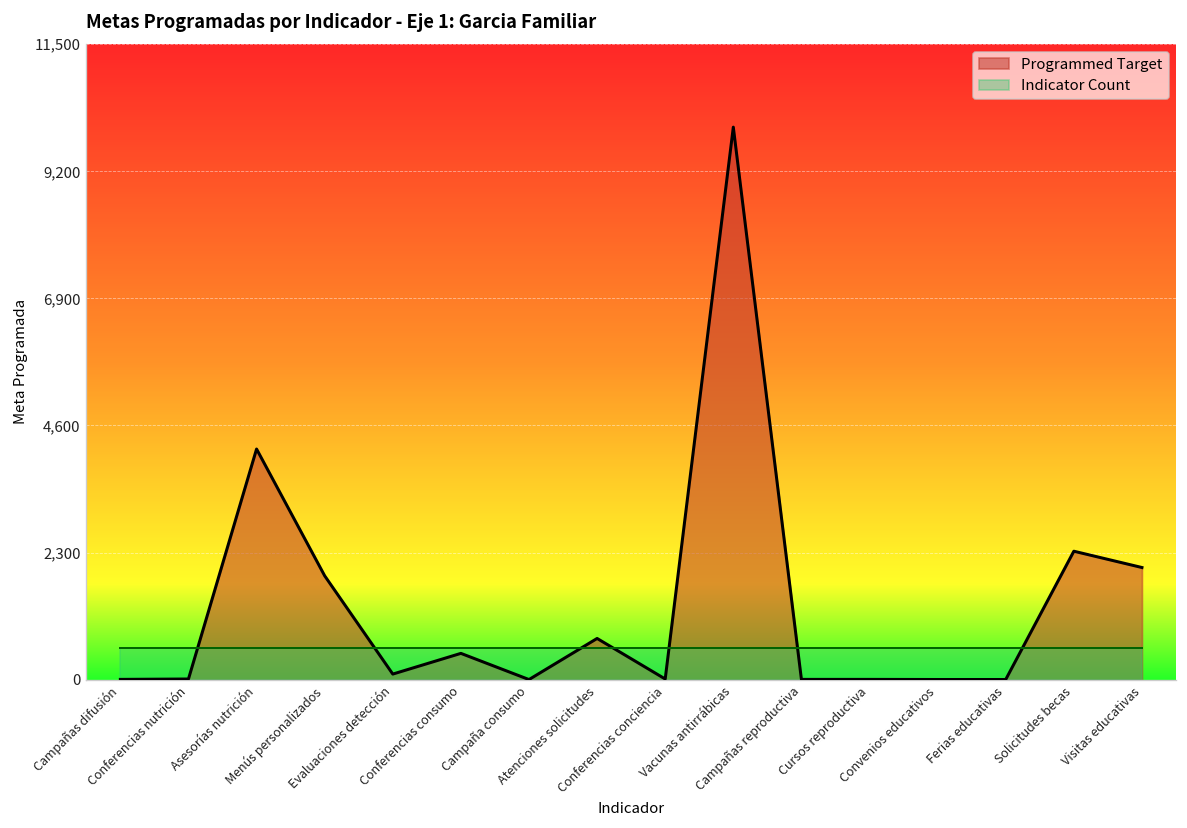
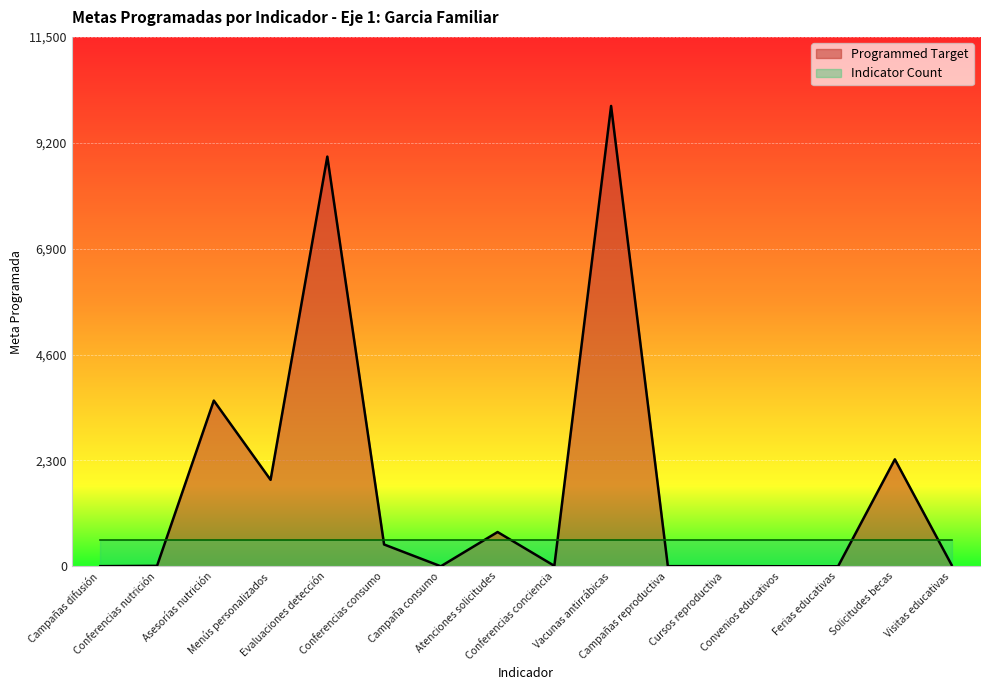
Programmed Target, Asesorías nutrición: 4,200 -> 3,600
Programmed Target, Evaluaciones detección: 100 -> 8,900
Programmed Target, Visitas educativas: 2,000 -> 0
